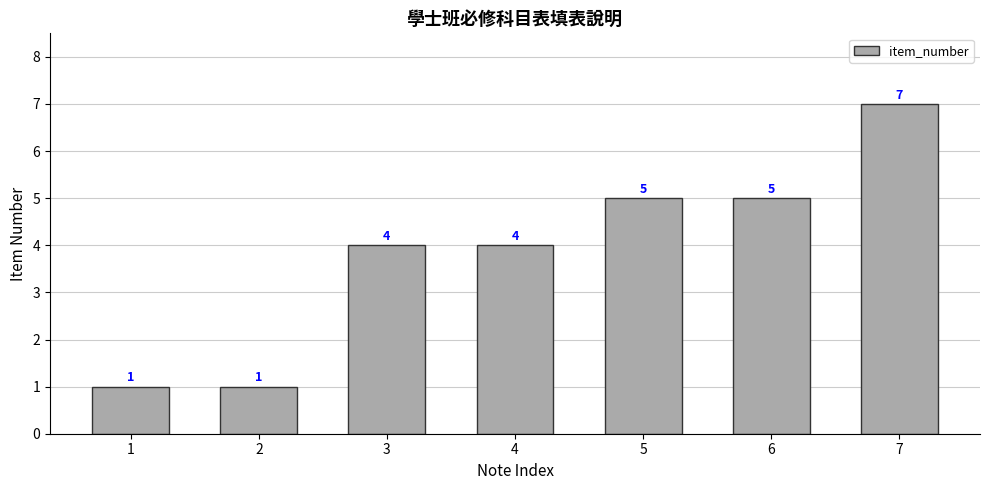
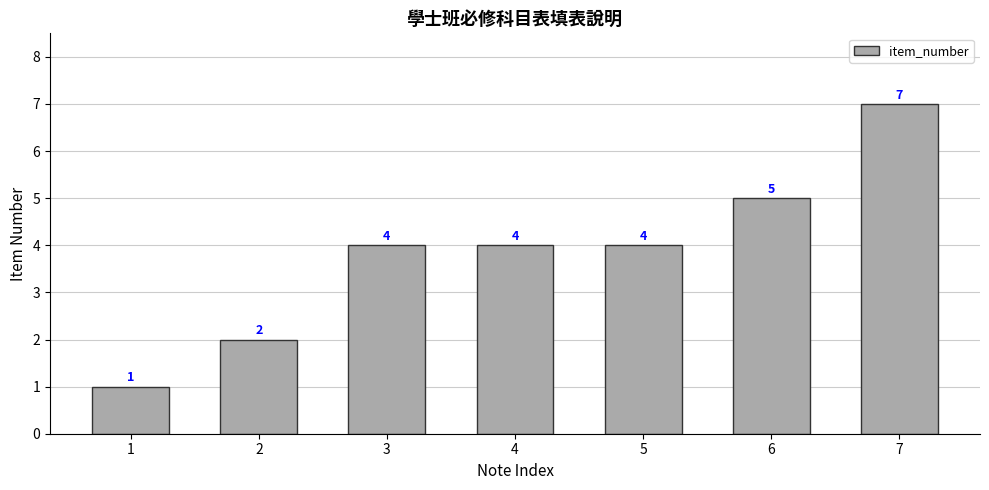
2: 1 -> 2
5: 5 -> 4
